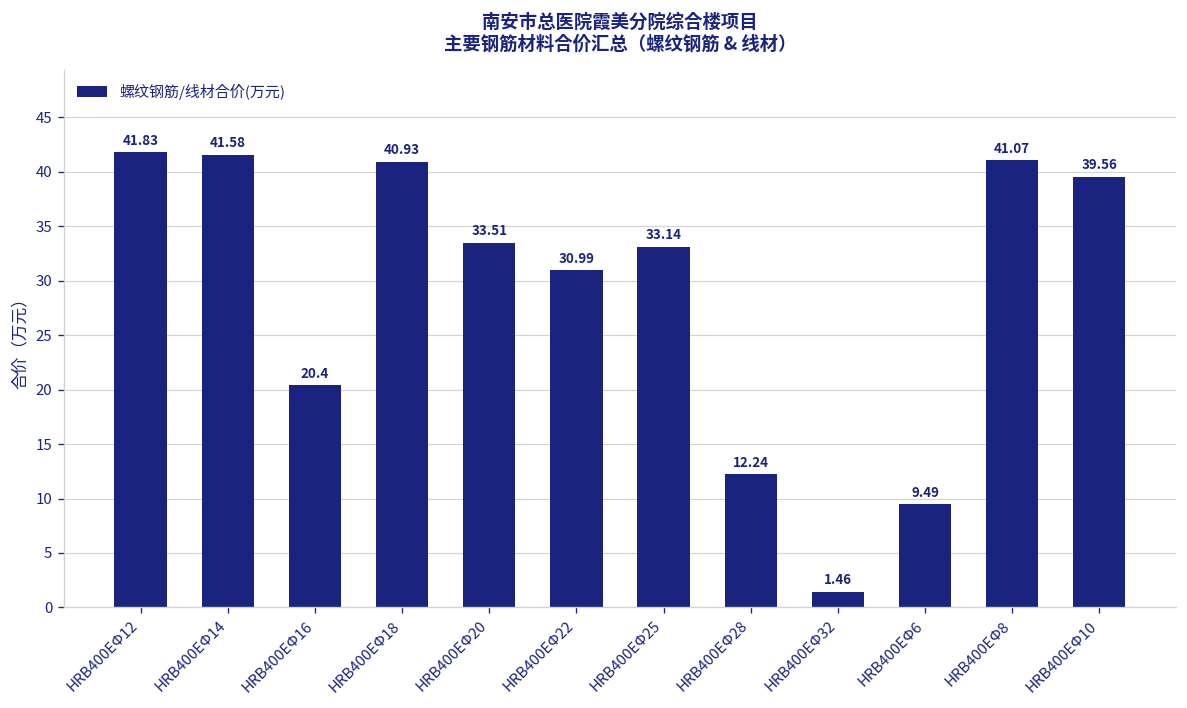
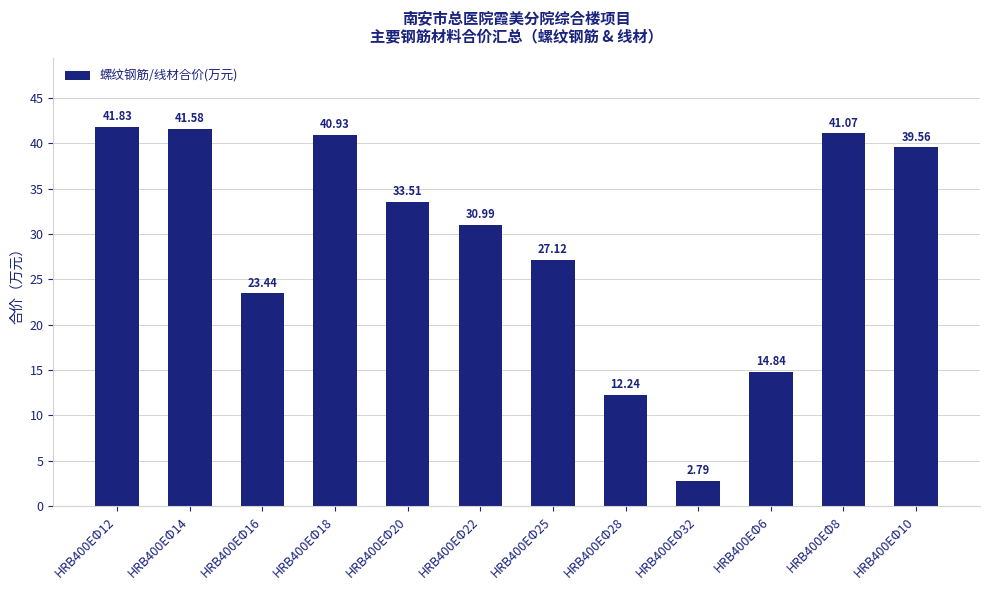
HRB400EΦ16: 20.4 -> 23.44
HRB400EΦ25: 33.14 -> 27.12
HRB400EΦ32: 1.46 -> 2.79
HRB400EΦ6: 9.49 -> 14.84
